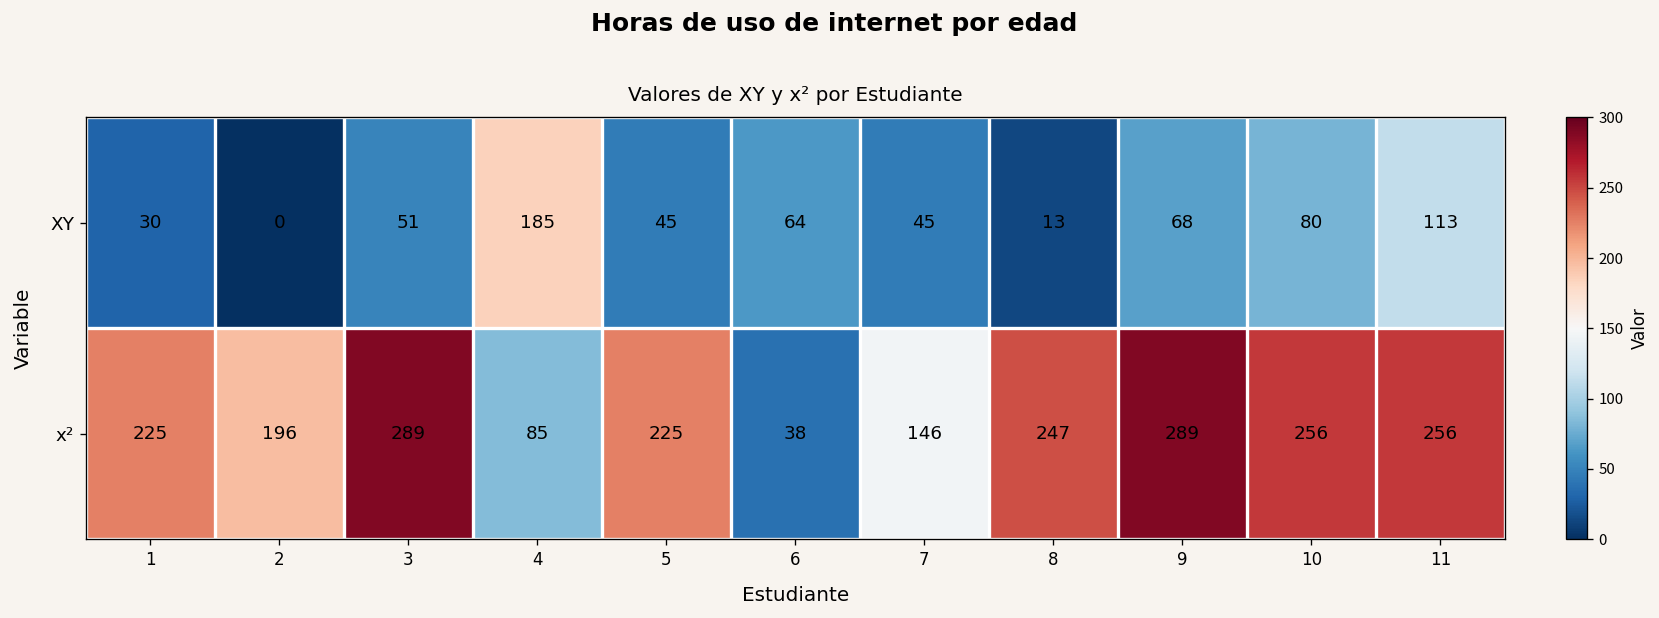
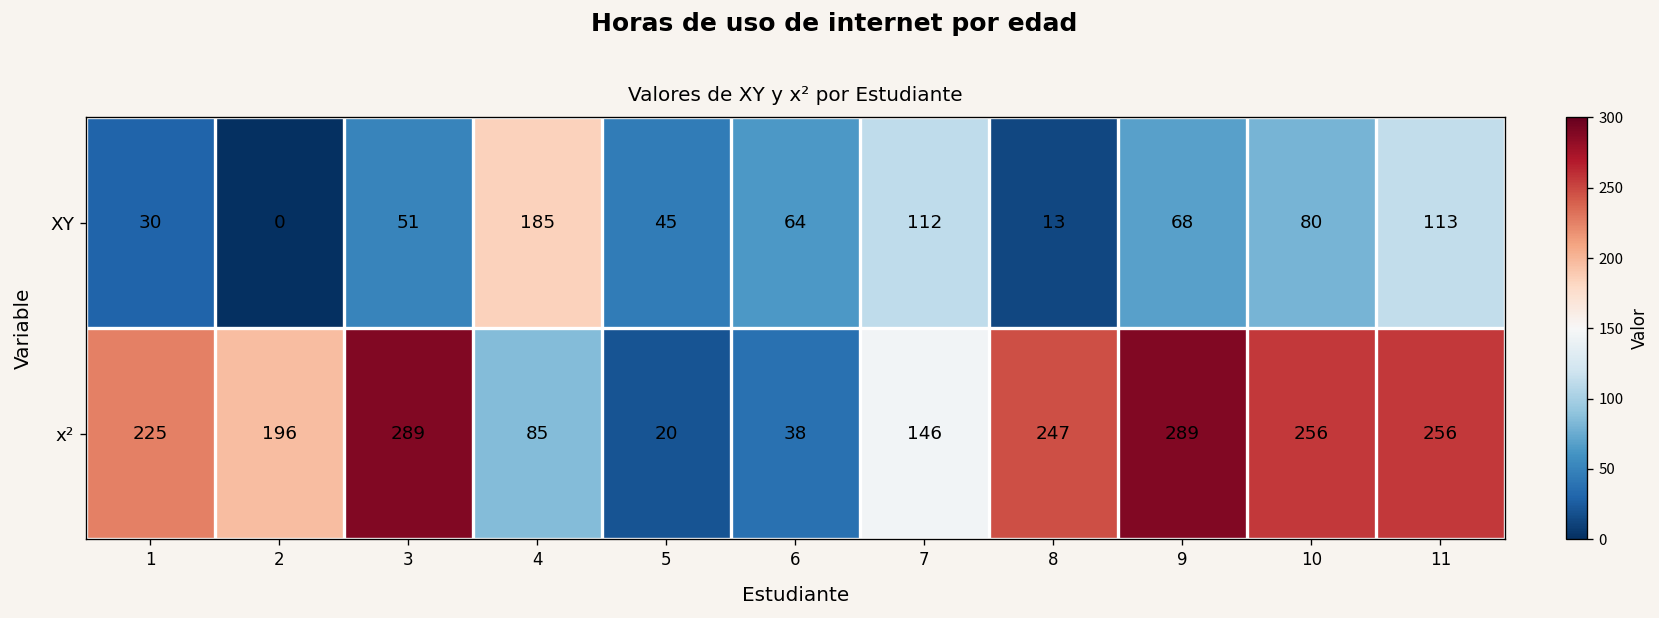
XY, 7: 45 -> 112
x², 5: 225 -> 20
